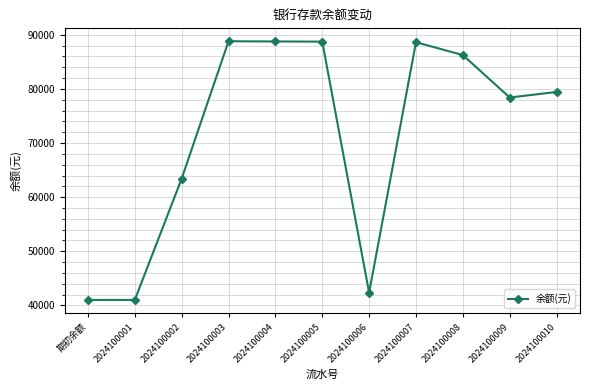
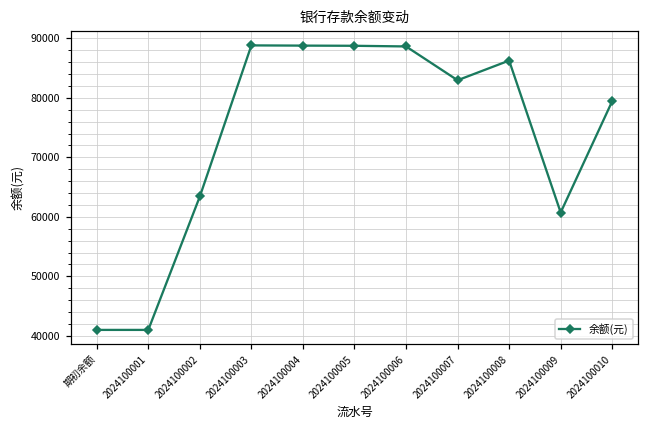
2024100006: 42000 -> 89000
2024100007: 89000 -> 83000
2024100009: 78000 -> 61000
